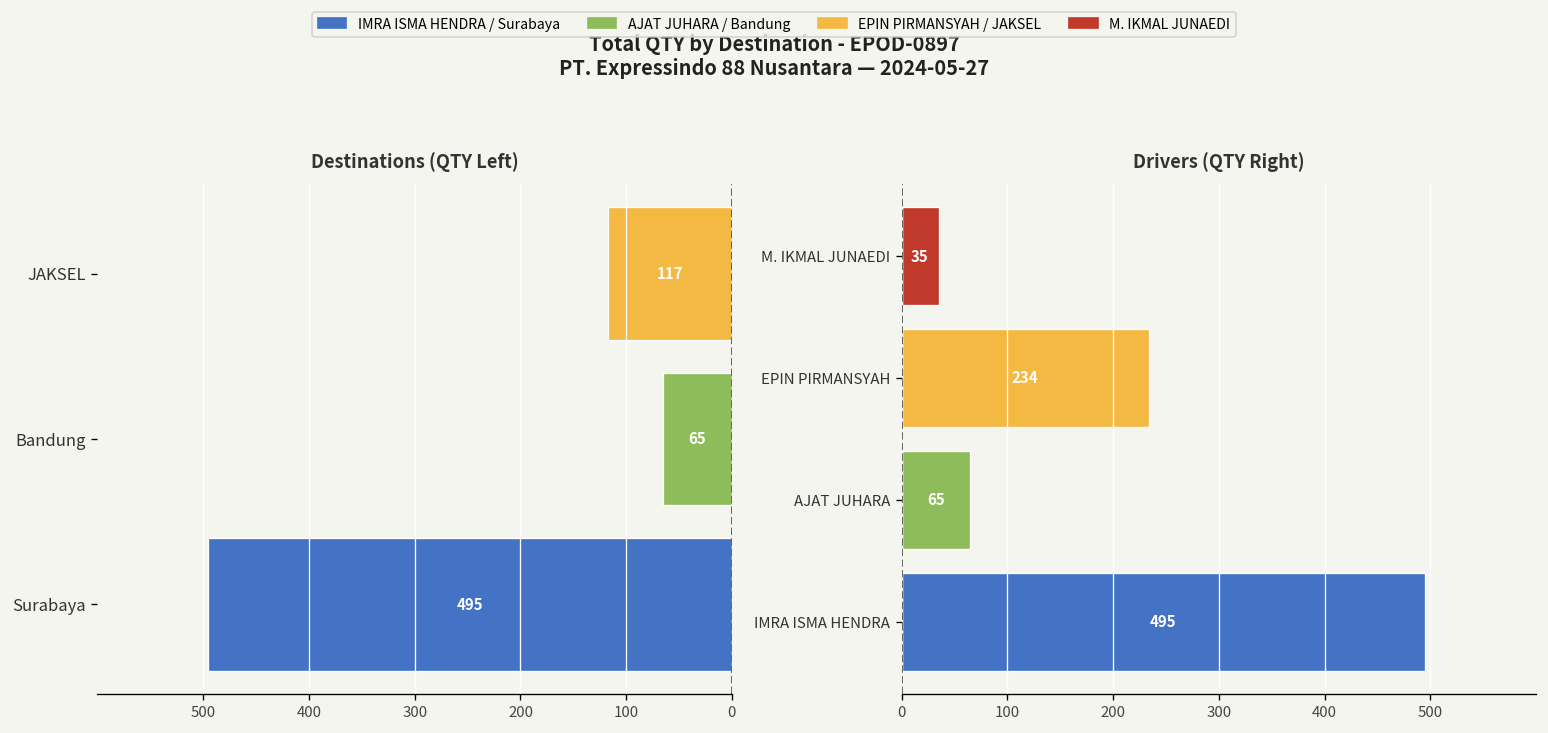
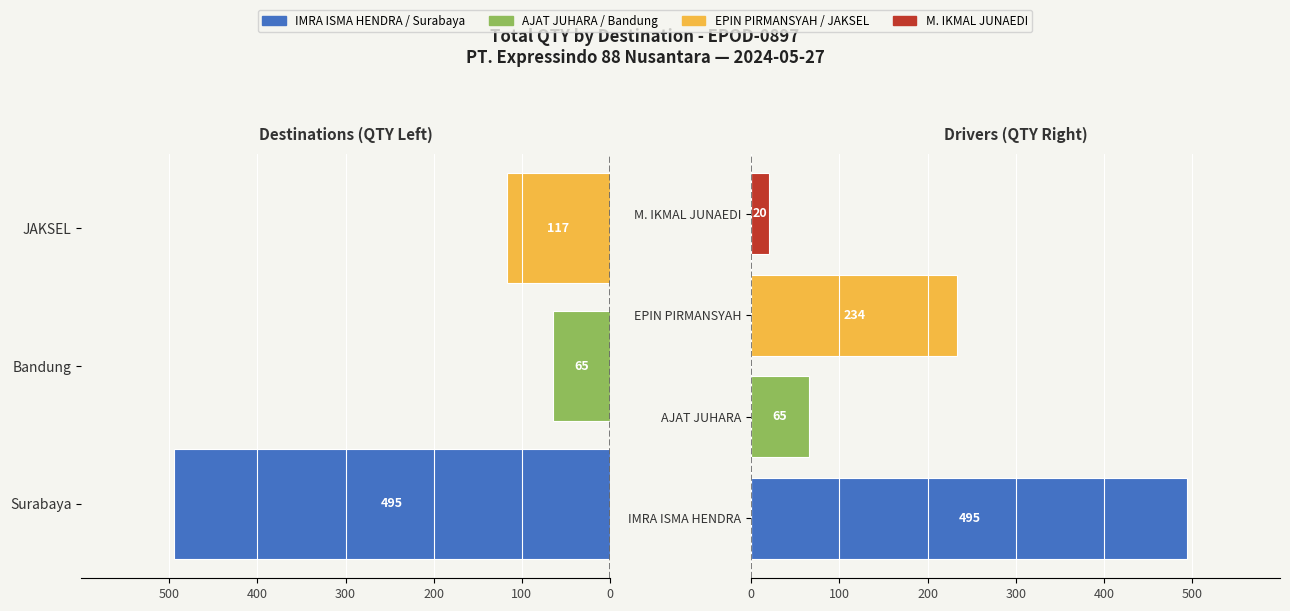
Drivers (QTY Right), M. IKMAL JUNAEDI: 35 -> 20
